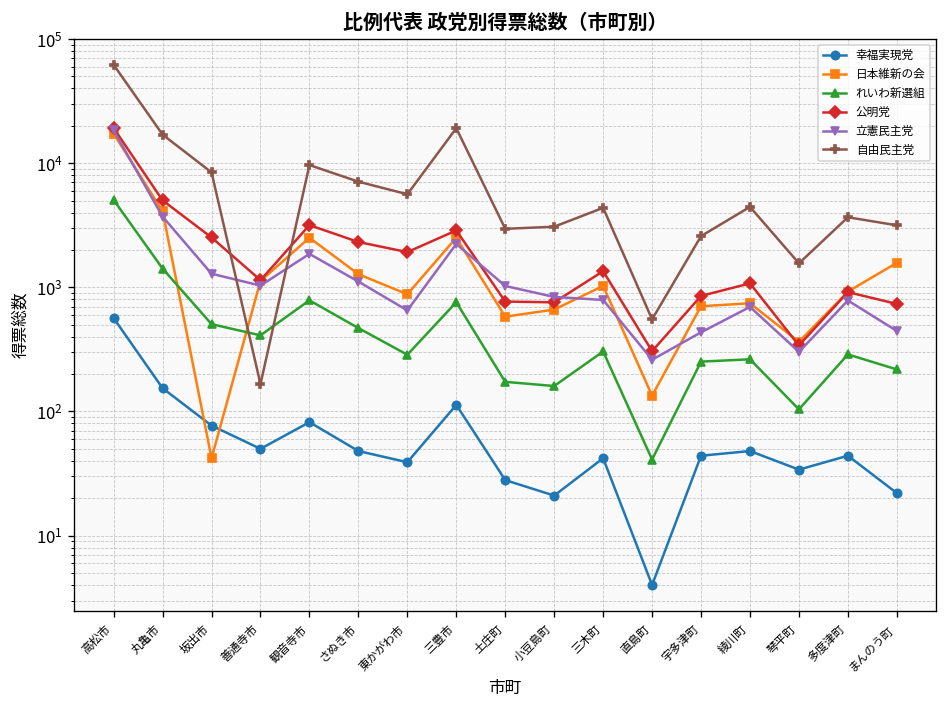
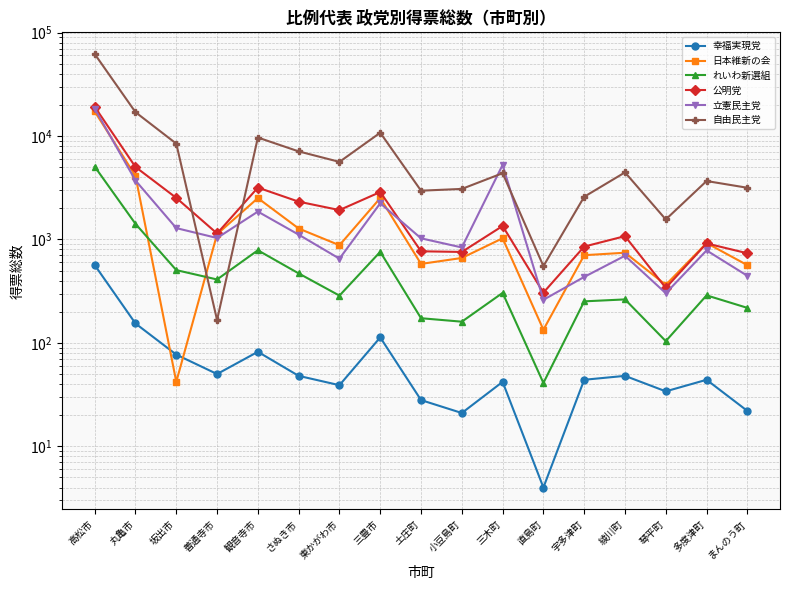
自由民主党, 三豊市: 19000 -> 11000
立憲民主党, 三木町: 800 -> 5000
日本維新の会, まんのう町: 1600 -> 600
